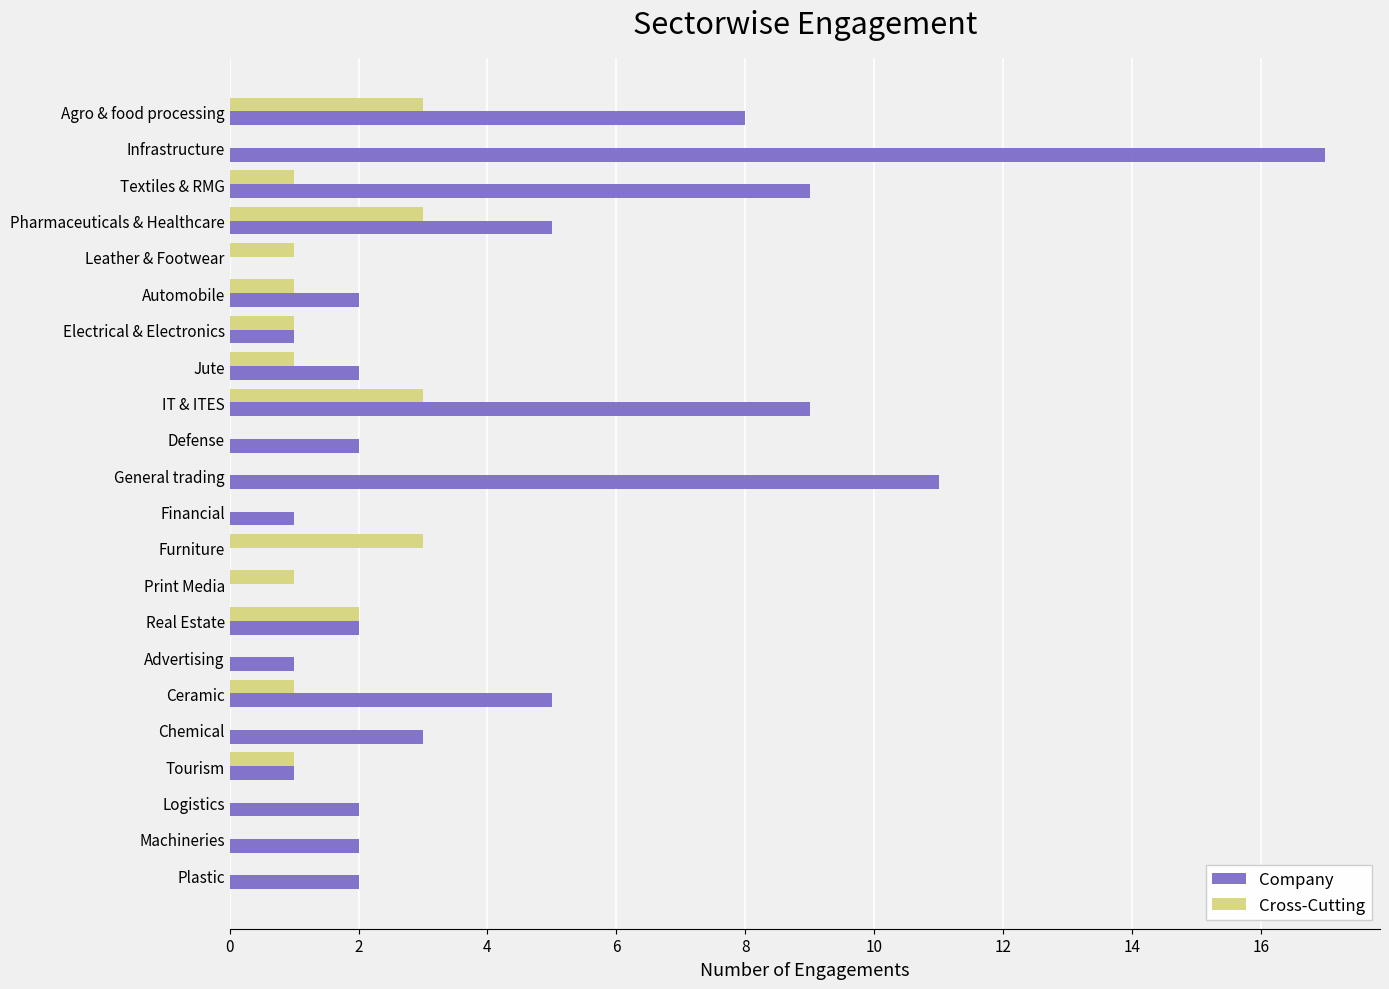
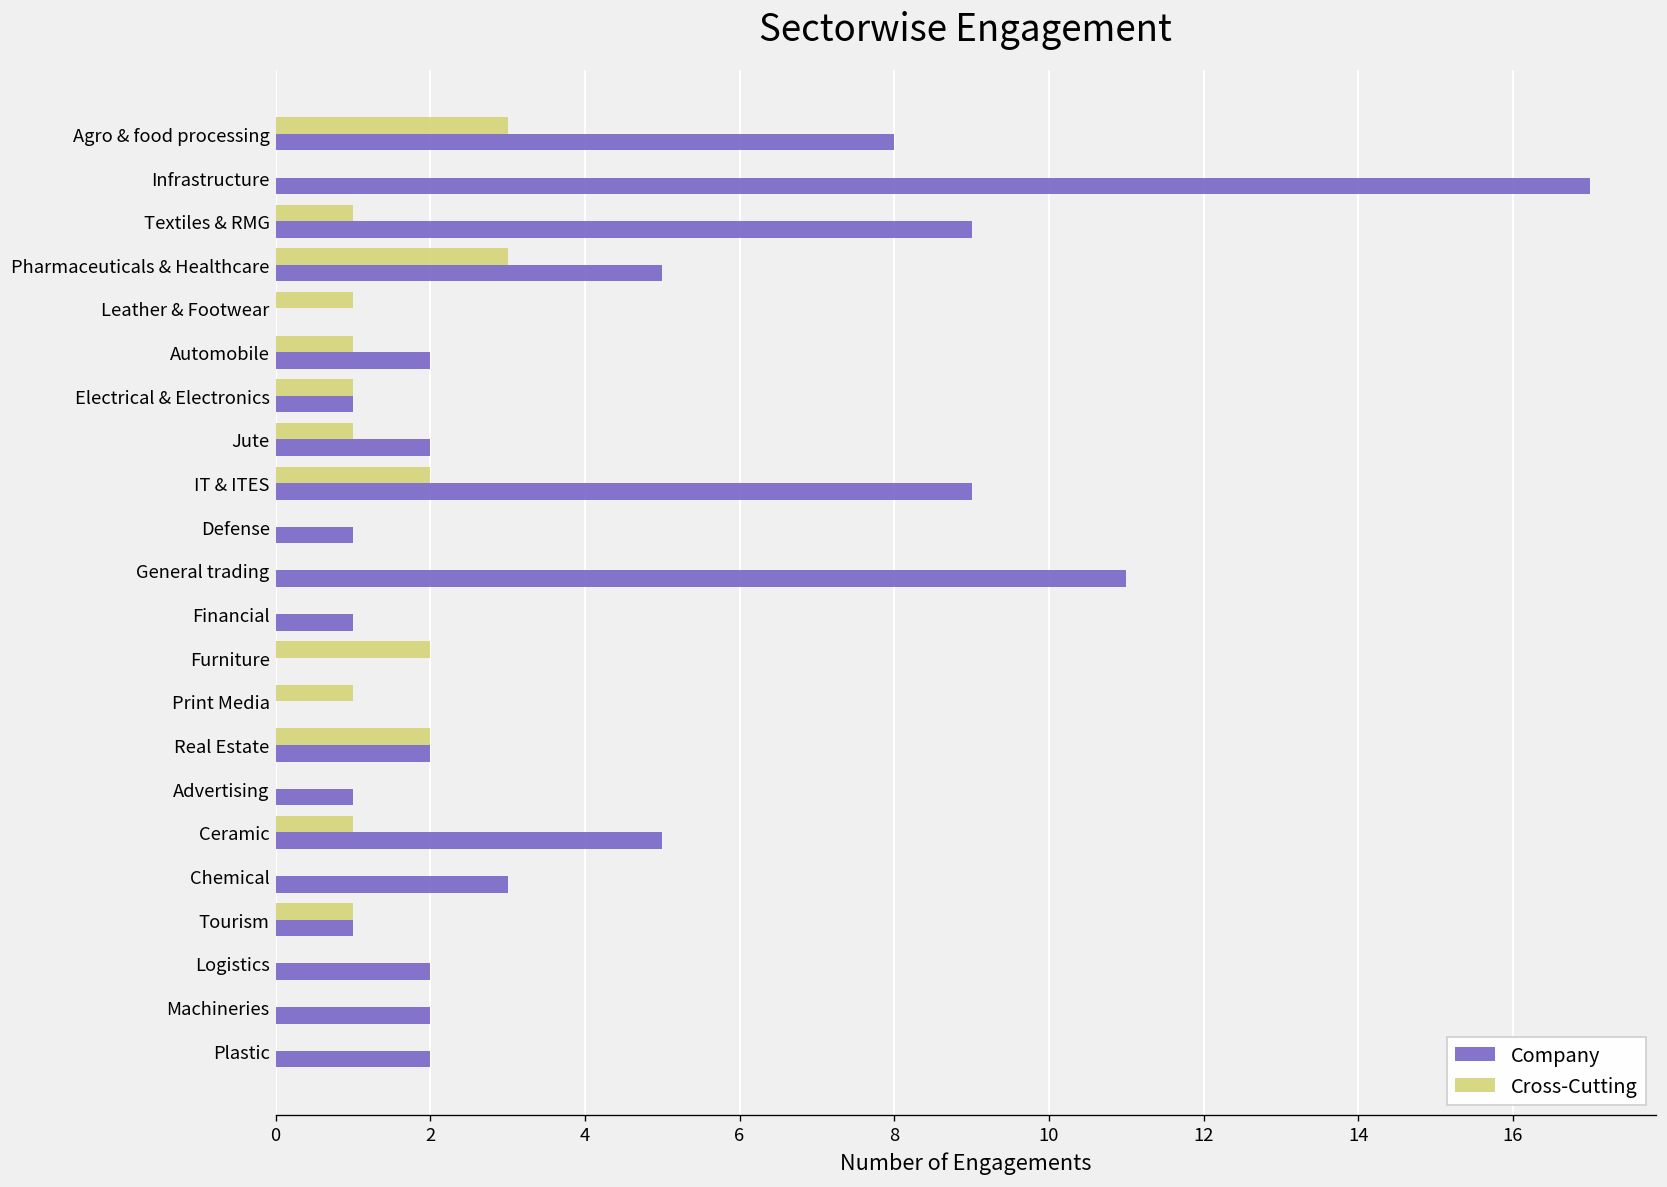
Cross-Cutting, IT & ITES: 3 -> 2
Company, Defense: 2 -> 1
Cross-Cutting, Furniture: 3 -> 2
